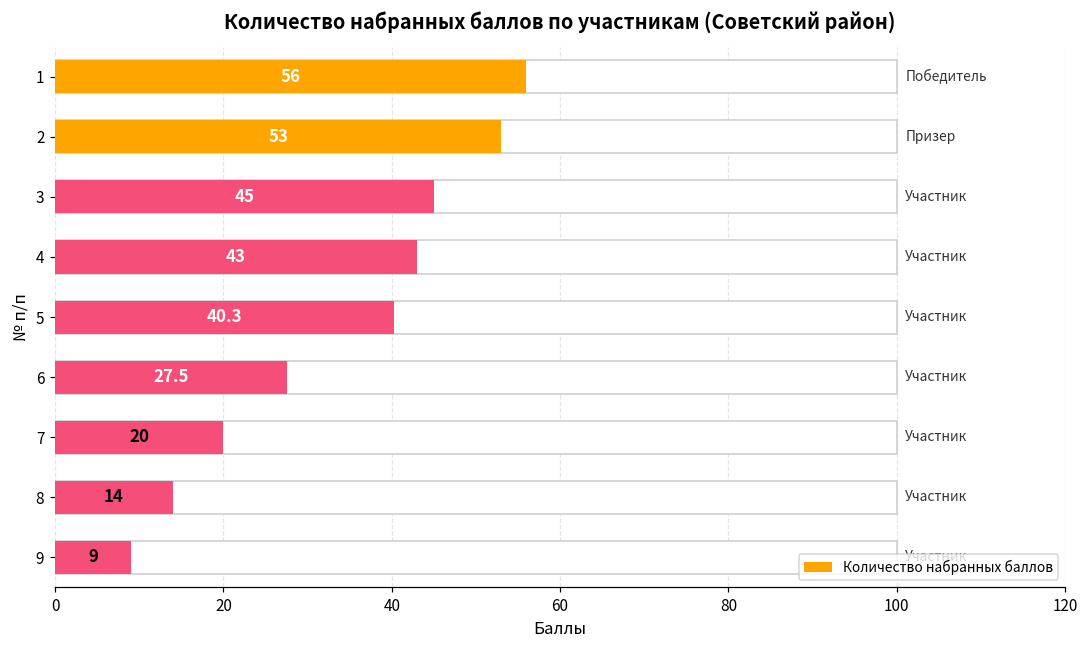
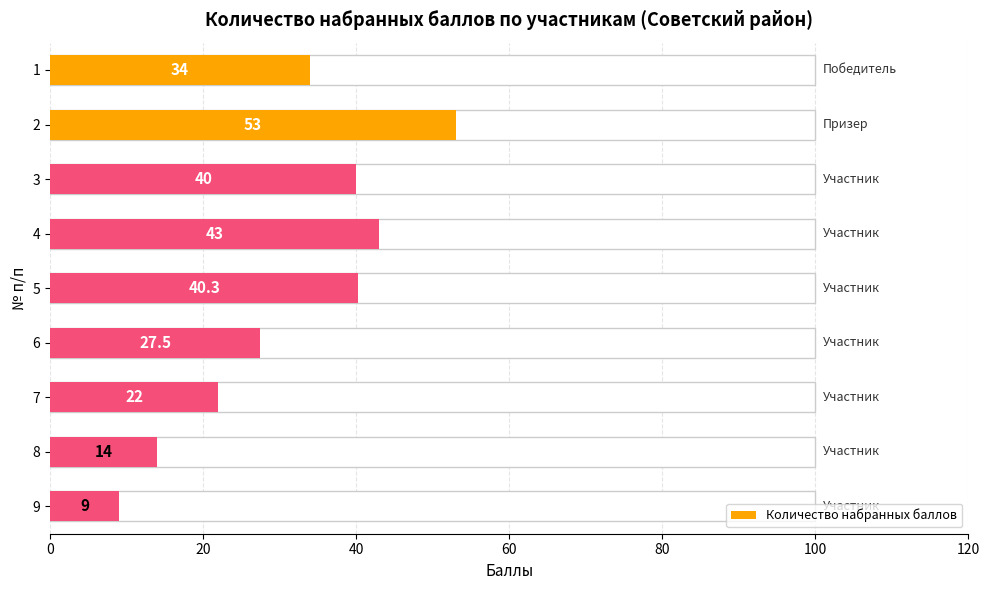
Количество набранных баллов, 1: 56 -> 34
Количество набранных баллов, 3: 45 -> 40
Количество набранных баллов, 7: 20 -> 22
